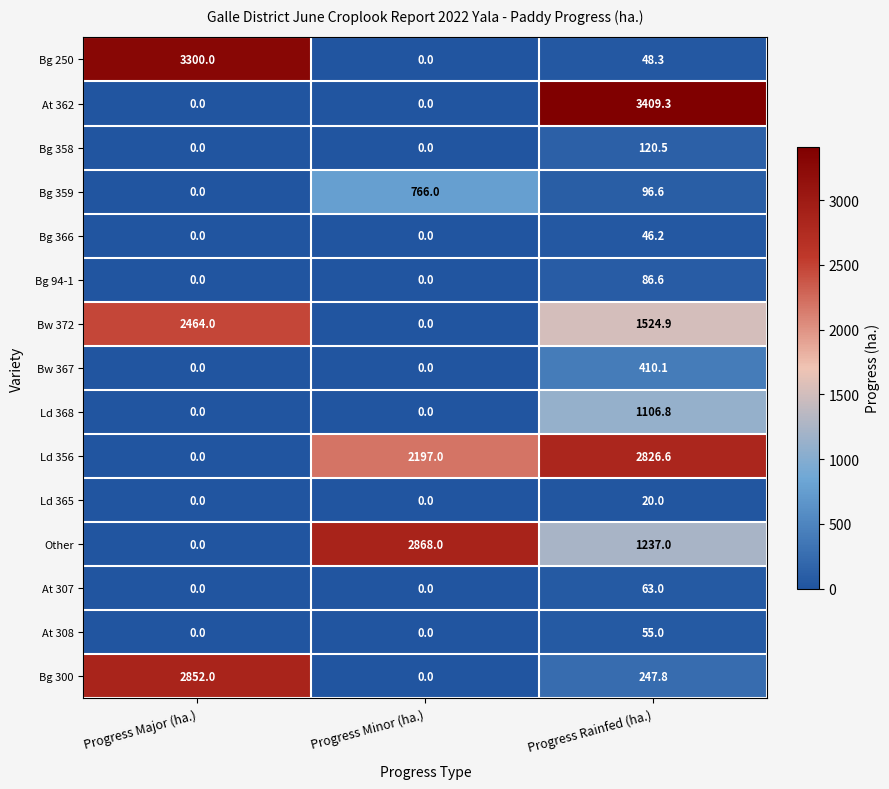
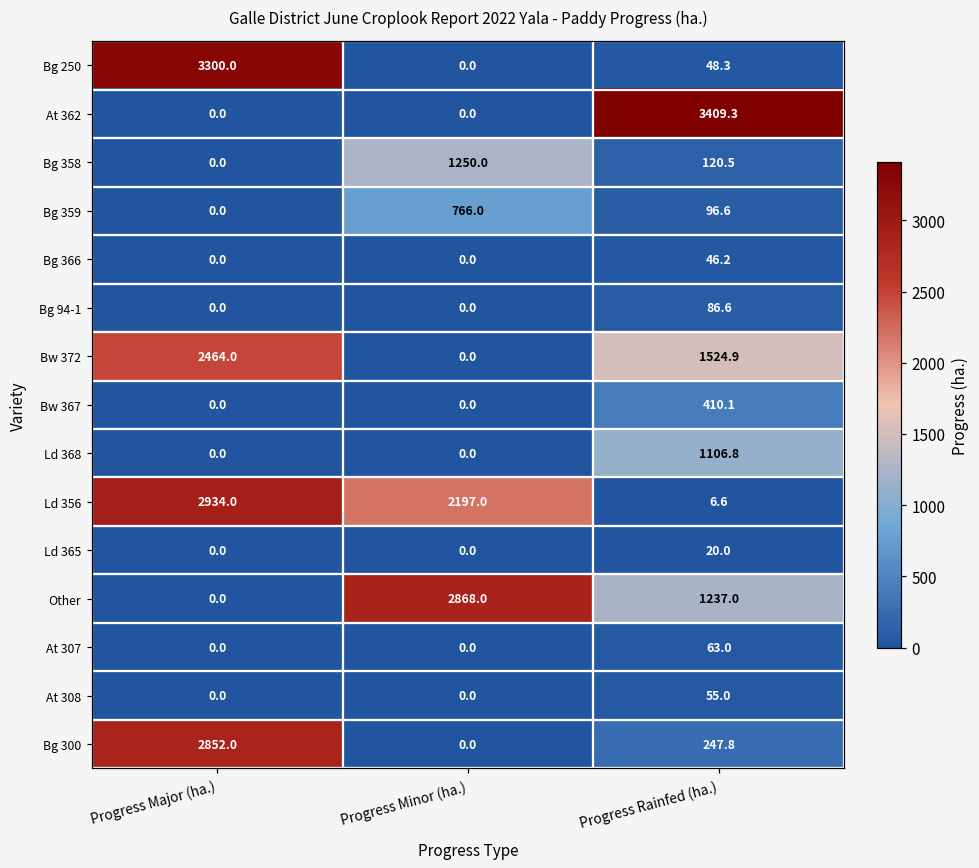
Bg 358, Progress Minor (ha.): 0.0 -> 1250.0
Ld 356, Progress Major (ha.): 0.0 -> 2934.0
Ld 356, Progress Rainfed (ha.): 2826.6 -> 6.6
